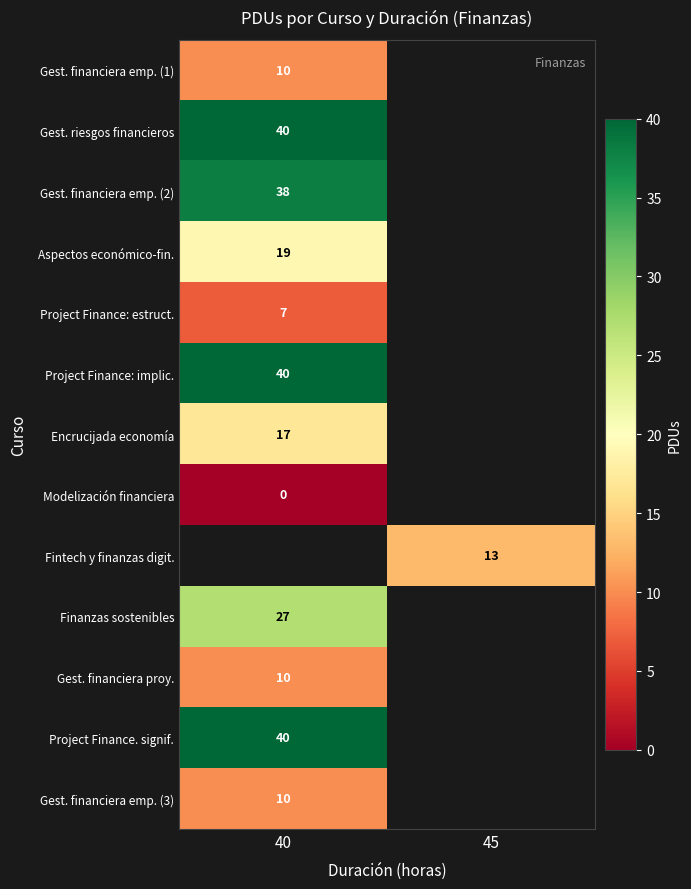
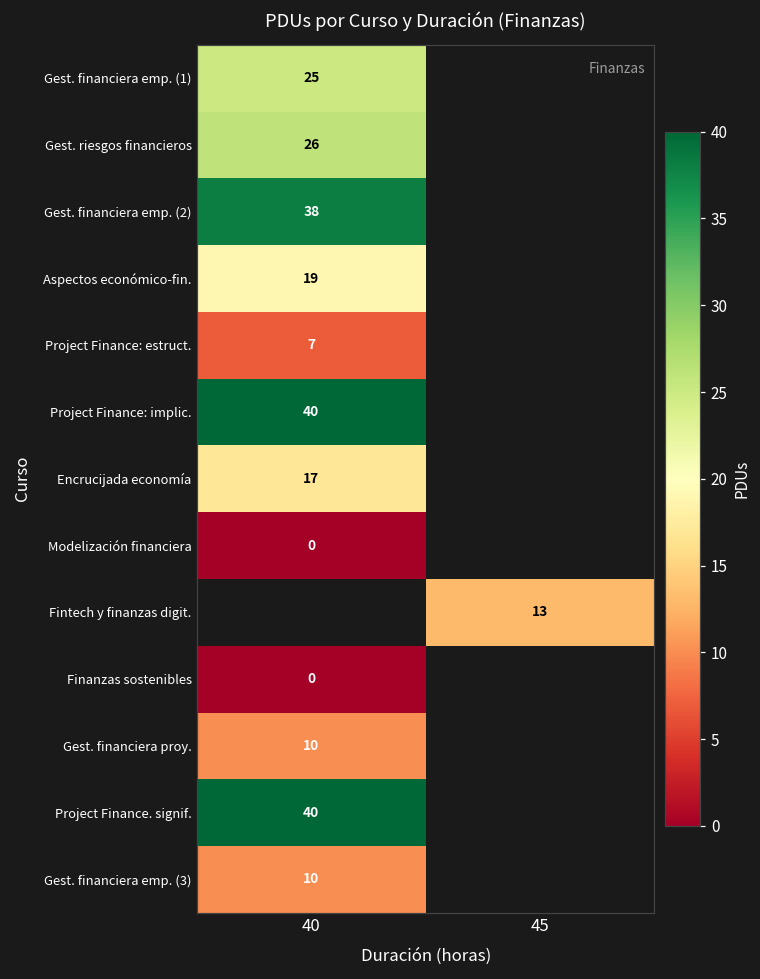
Gest. financiera emp. (1), 40: 10 -> 25
Gest. riesgos financieros, 40: 40 -> 26
Finanzas sostenibles, 40: 27 -> 0
